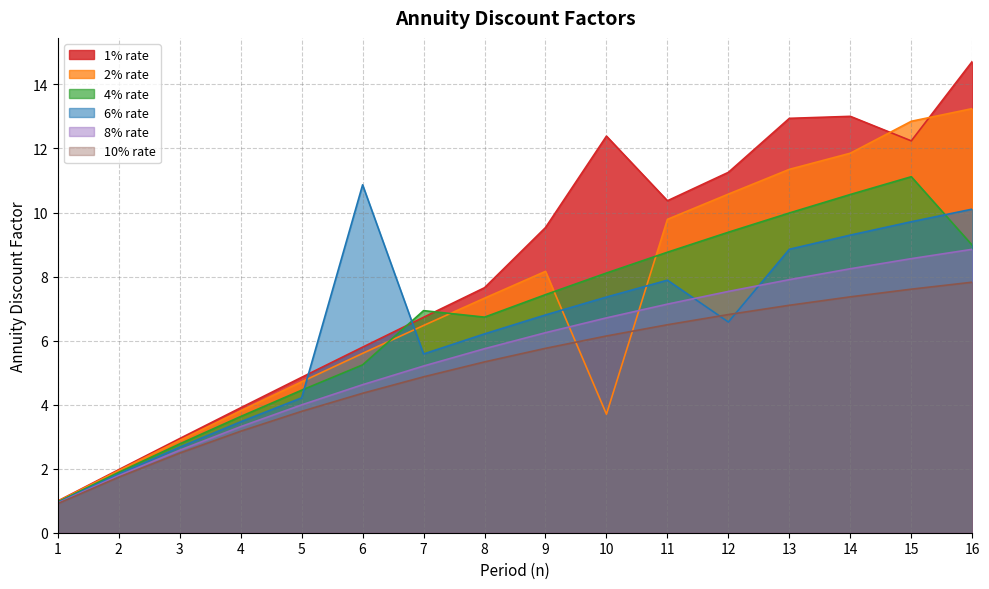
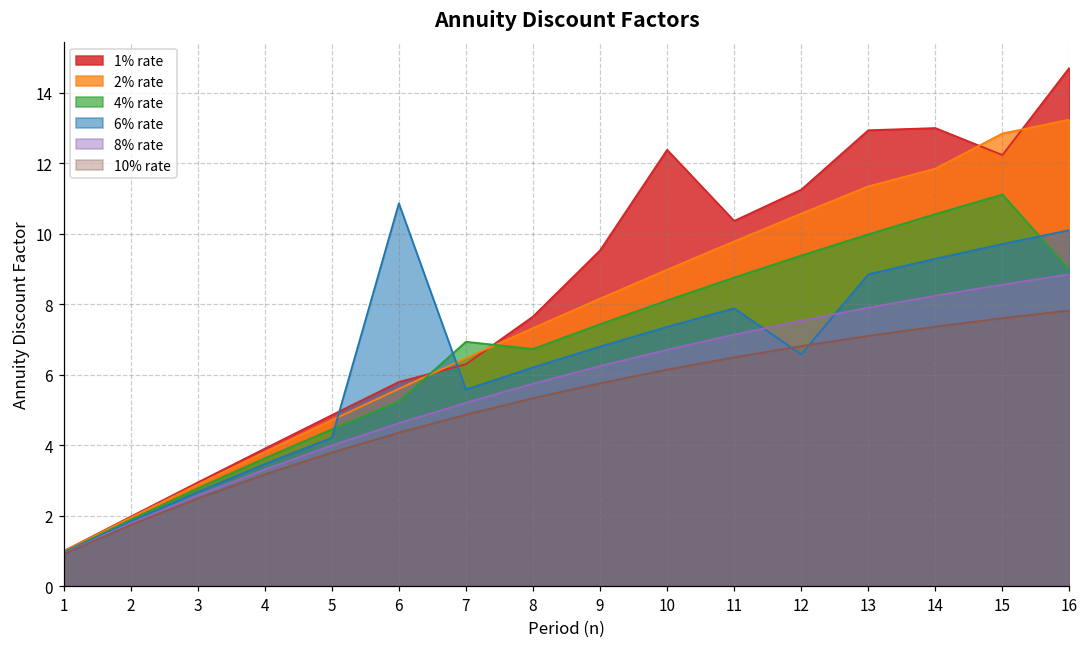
1% rate, 7: 6.7 -> 6.3
2% rate, 10: 3.7 -> 9.0
